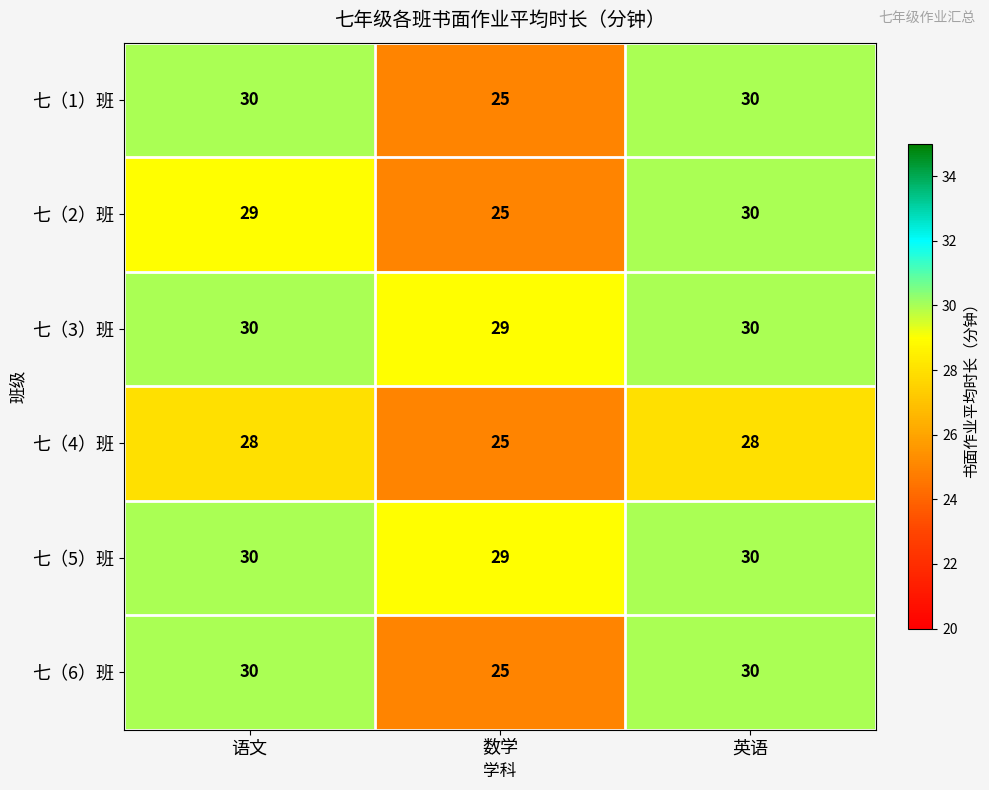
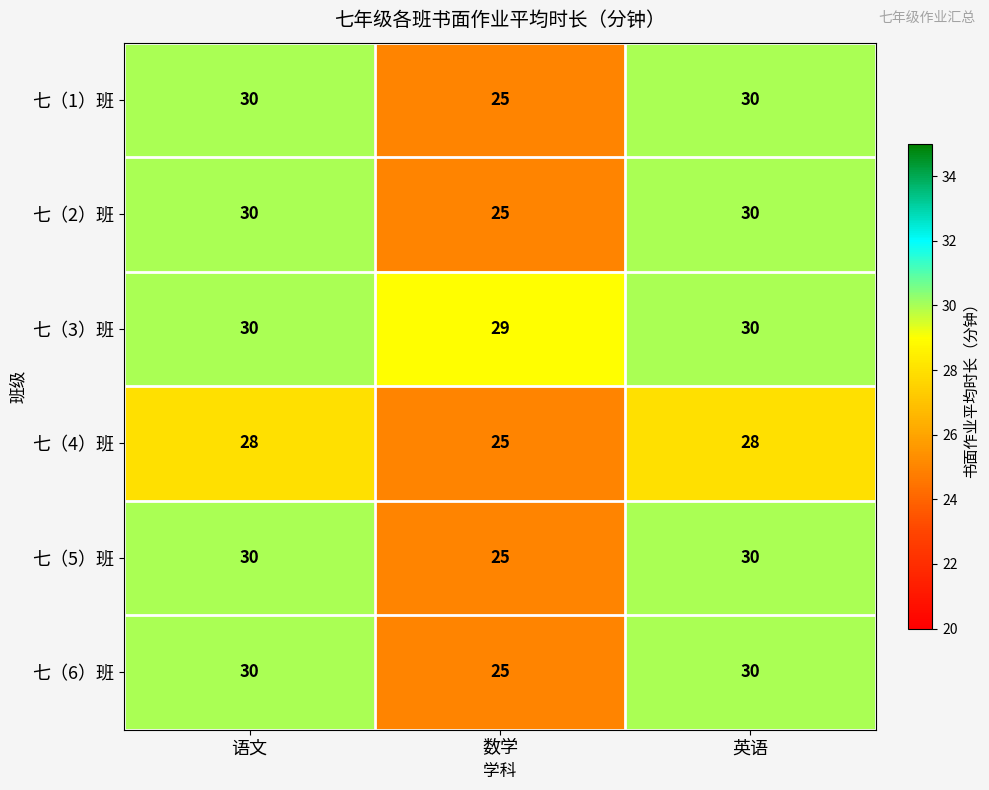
七（2）班, 语文: 29 -> 30
七（5）班, 数学: 29 -> 25
